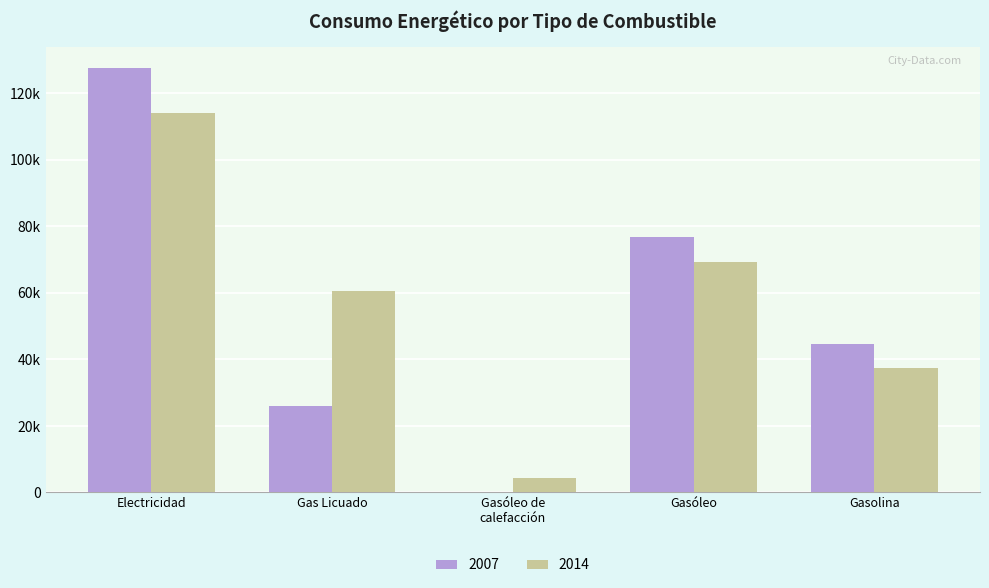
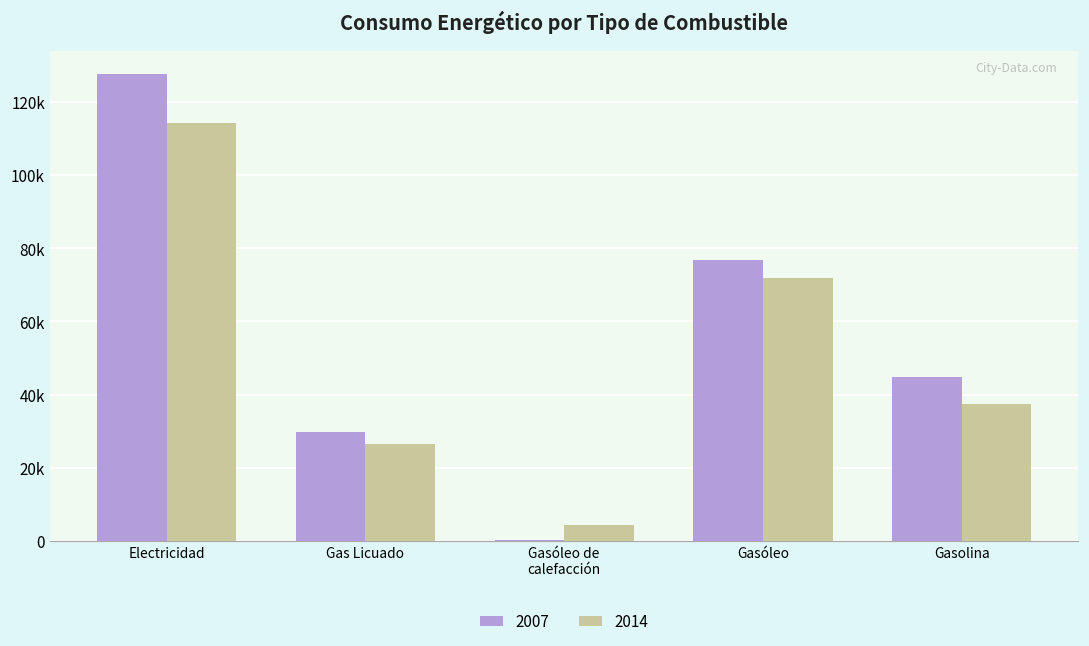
2007, Gas Licuado: 26000 -> 30000
2014, Gas Licuado: 60000 -> 27000
2014, Gasóleo: 69000 -> 72000
